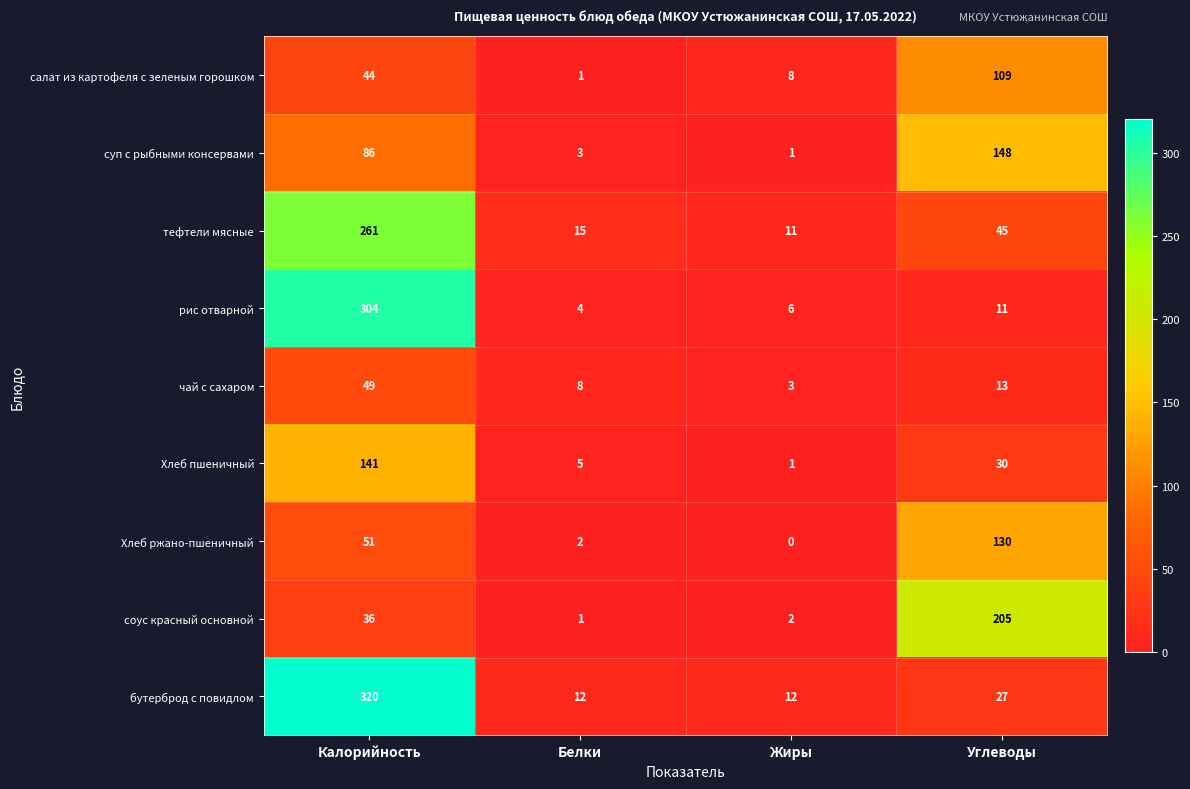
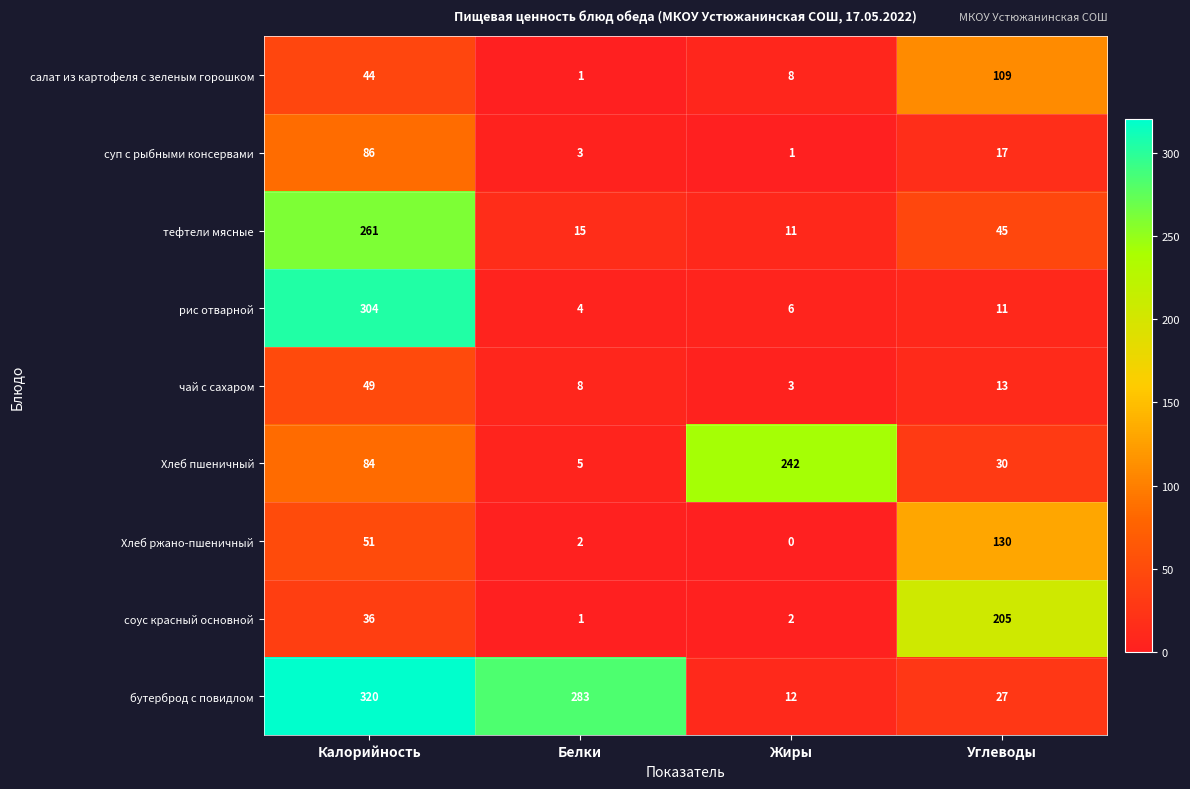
суп с рыбными консервами, Углеводы: 148 -> 17
Хлеб пшеничный, Калорийность: 141 -> 84
Хлеб пшеничный, Жиры: 1 -> 242
бутерброд с повидлом, Белки: 12 -> 283
